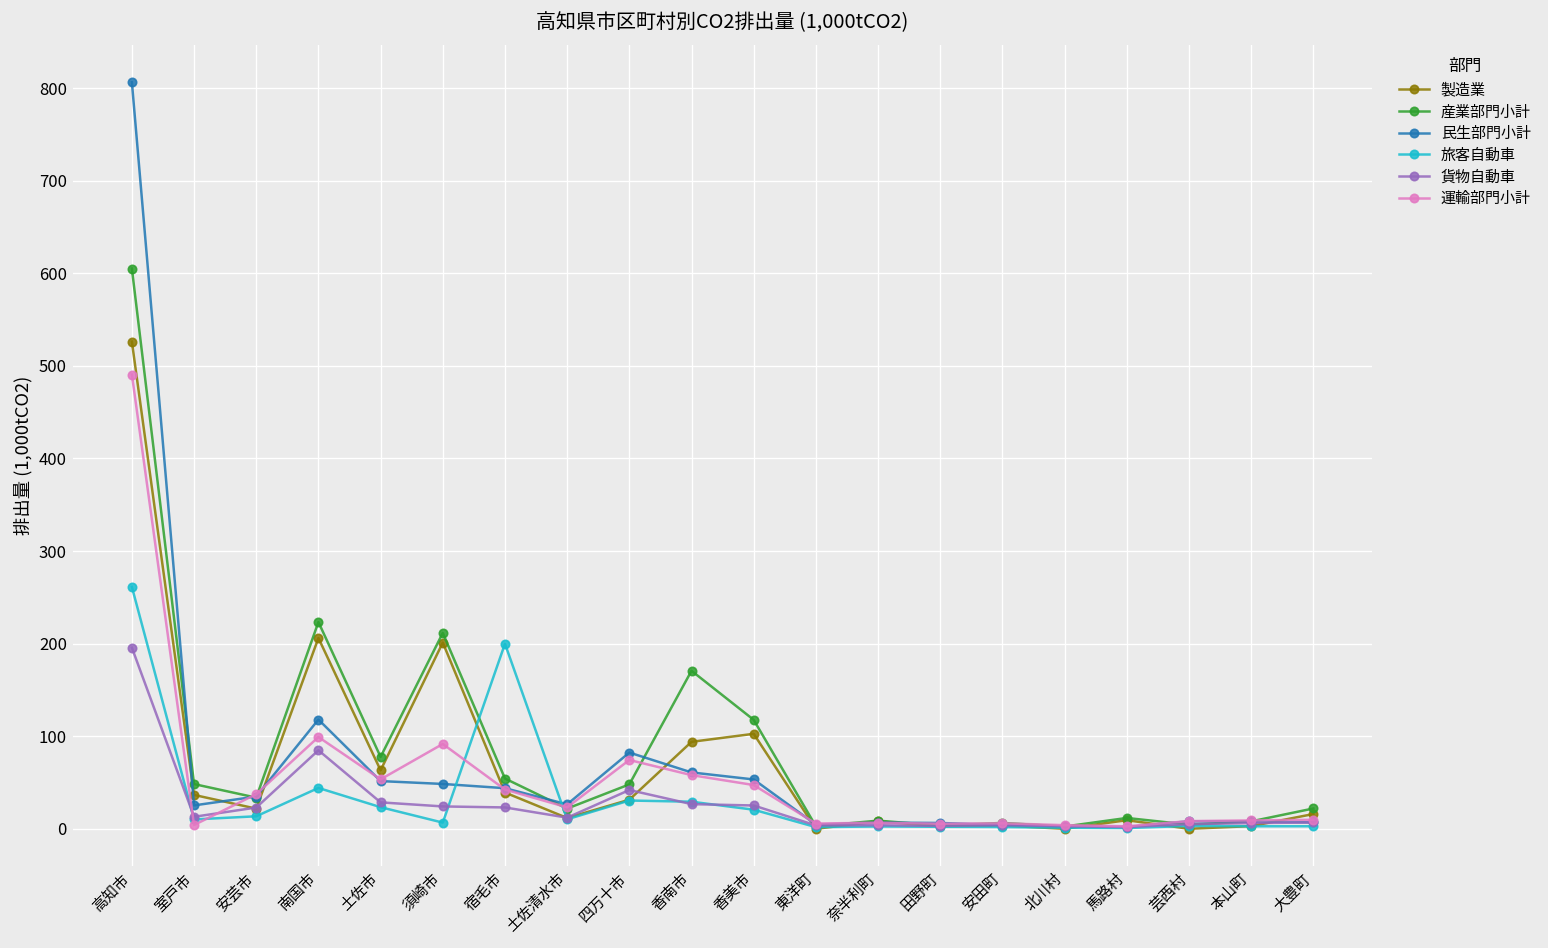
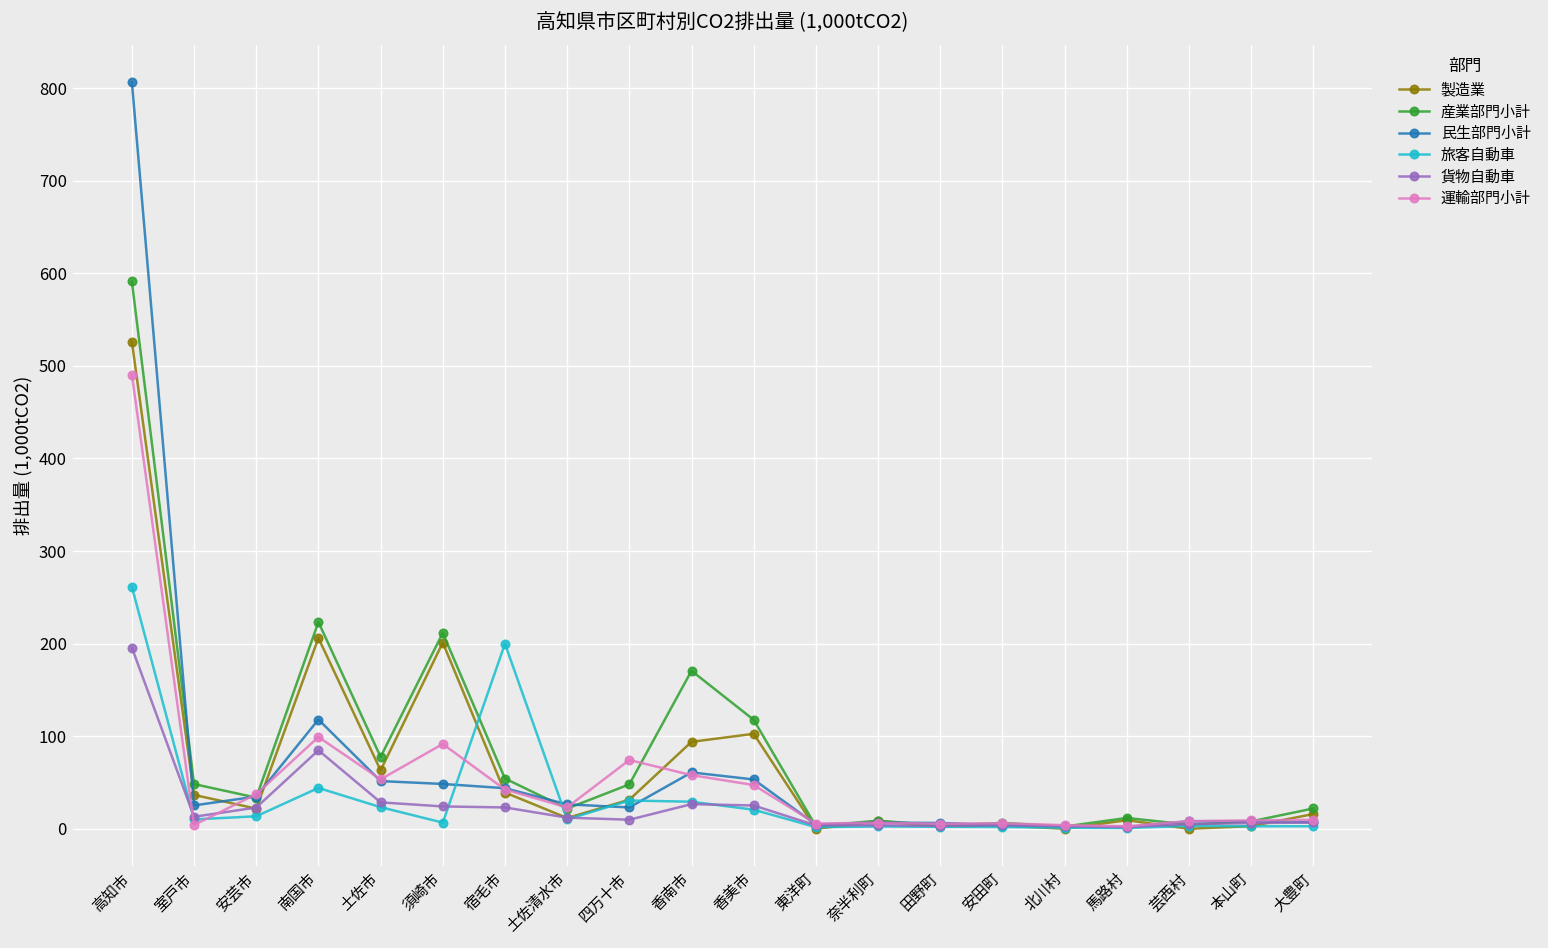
産業部門小計, 高知市: 610 -> 590
民生部門小計, 四万十市: 80 -> 20
貨物自動車, 四万十市: 40 -> 10
